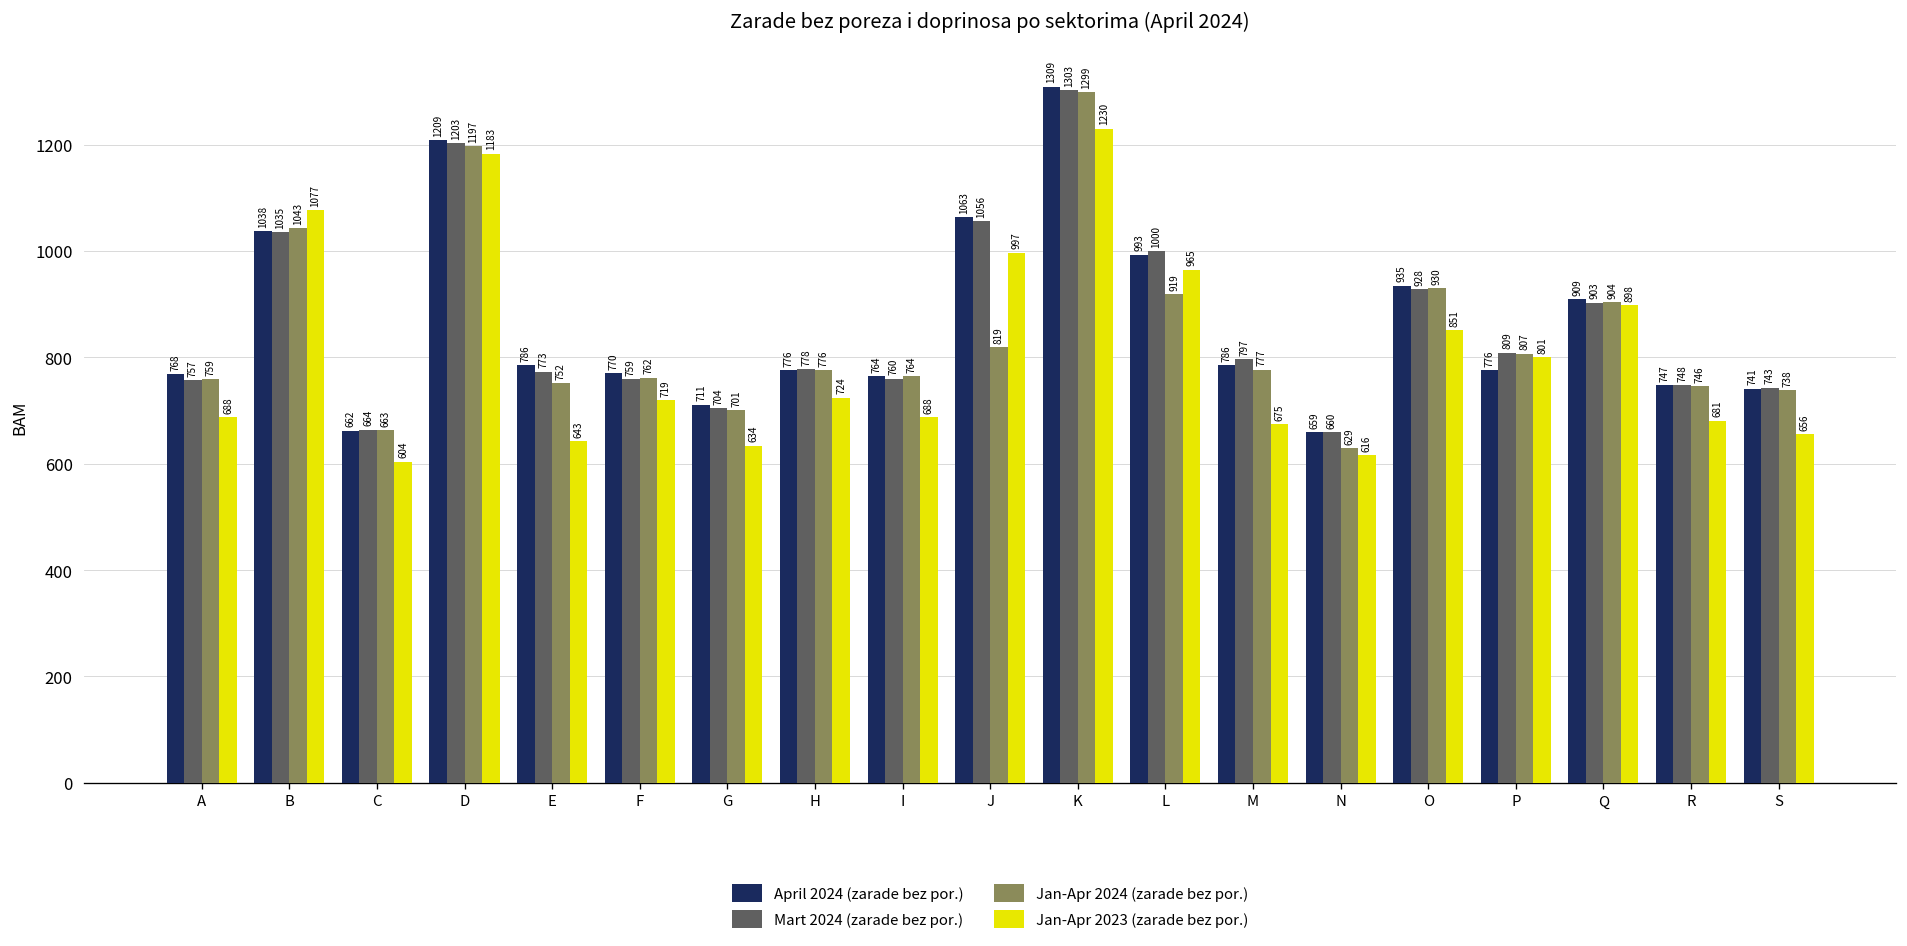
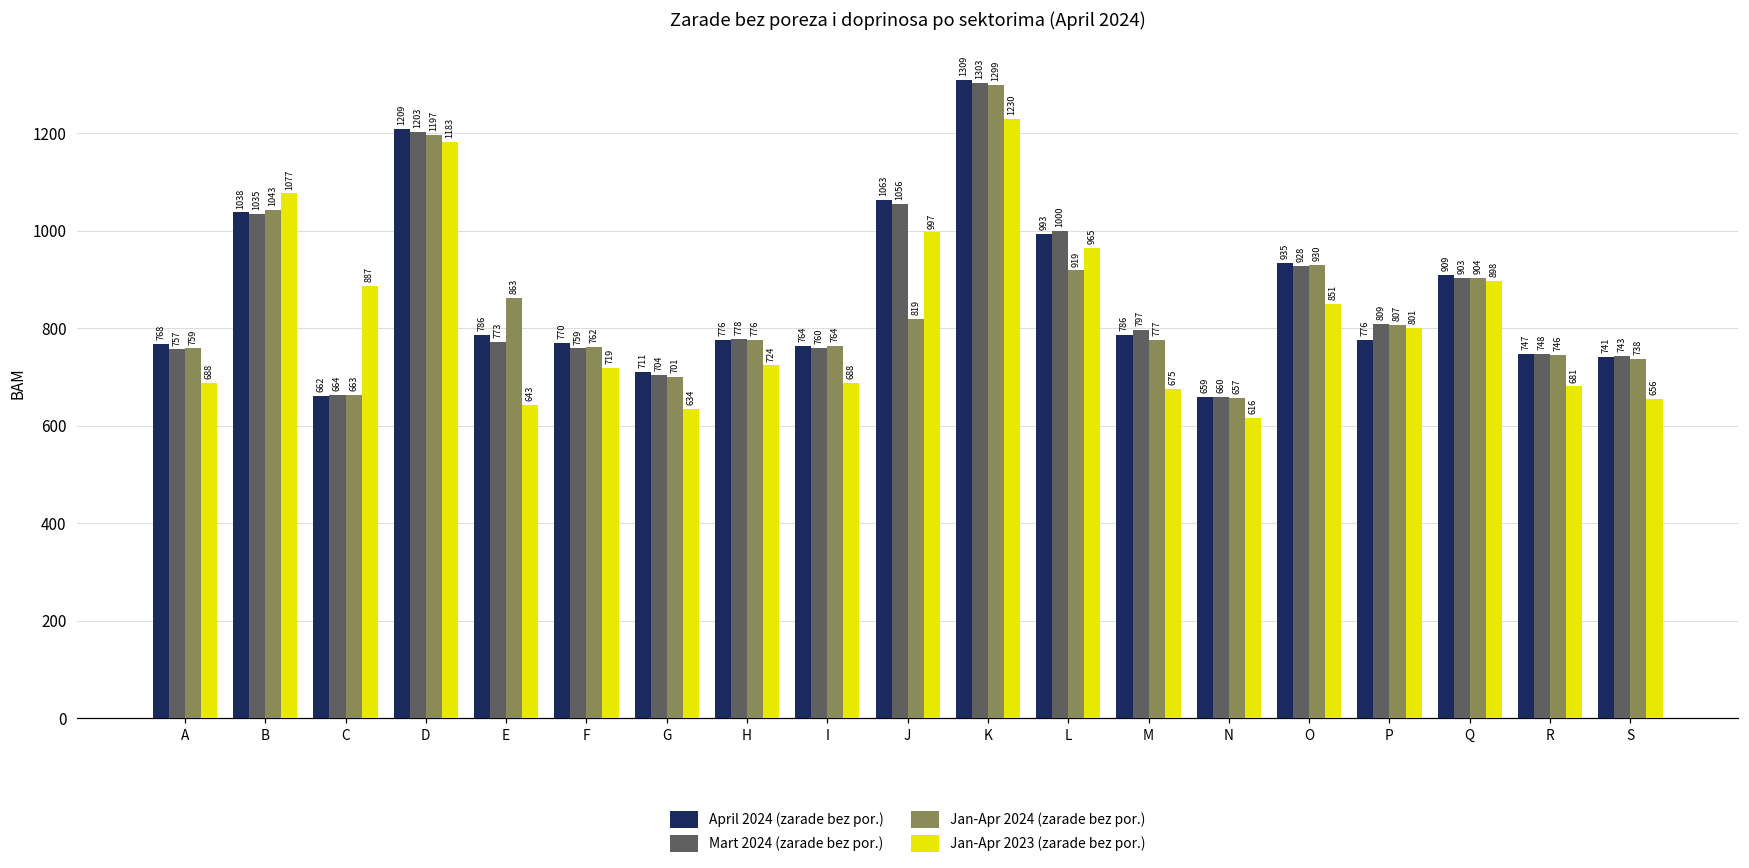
Jan-Apr 2023 (zarade bez por.), C: 604 -> 887
Jan-Apr 2024 (zarade bez por.), E: 752 -> 863
Jan-Apr 2024 (zarade bez por.), N: 629 -> 657
